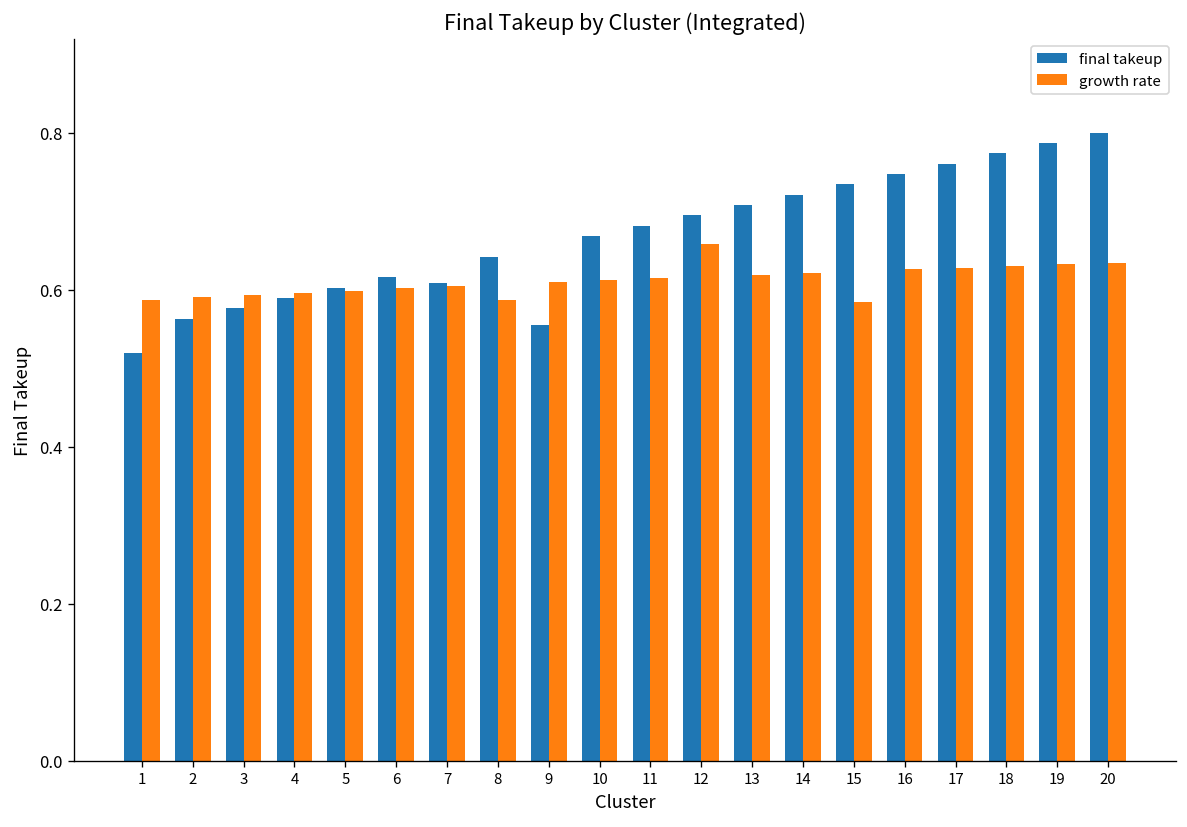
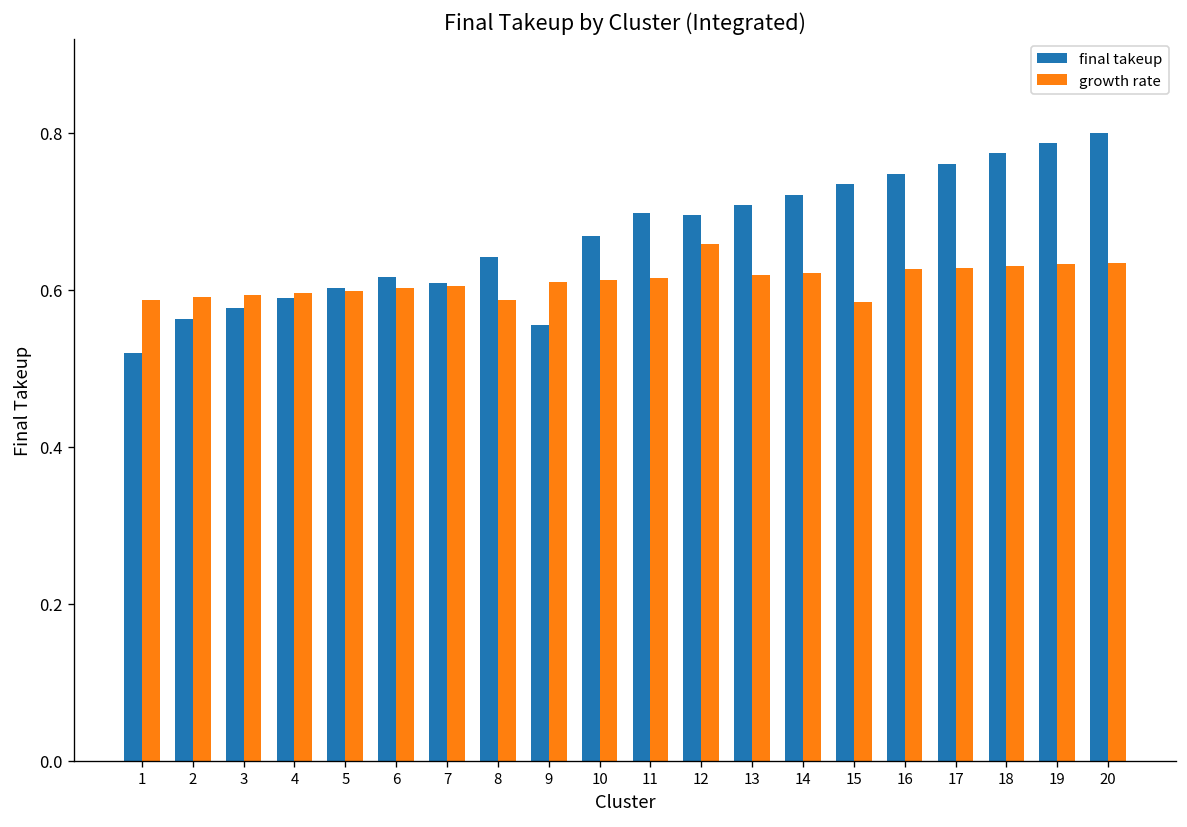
final takeup, 11: 0.68 -> 0.70
